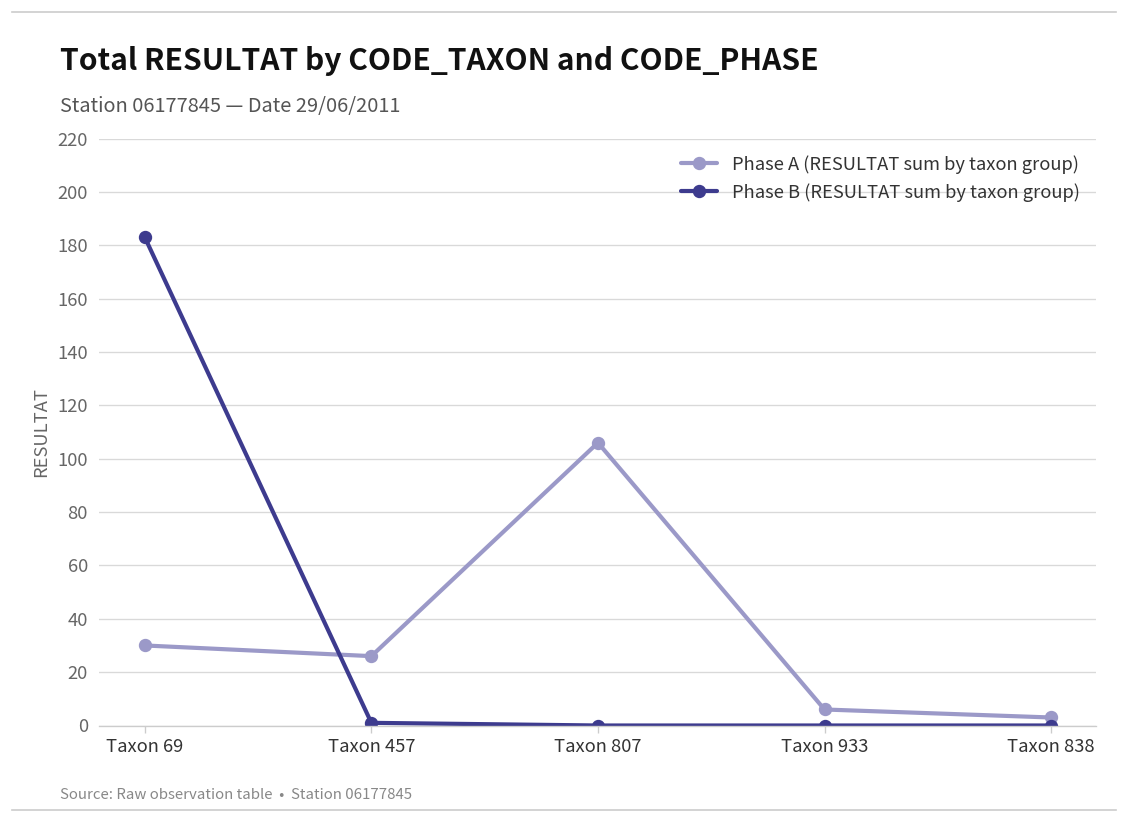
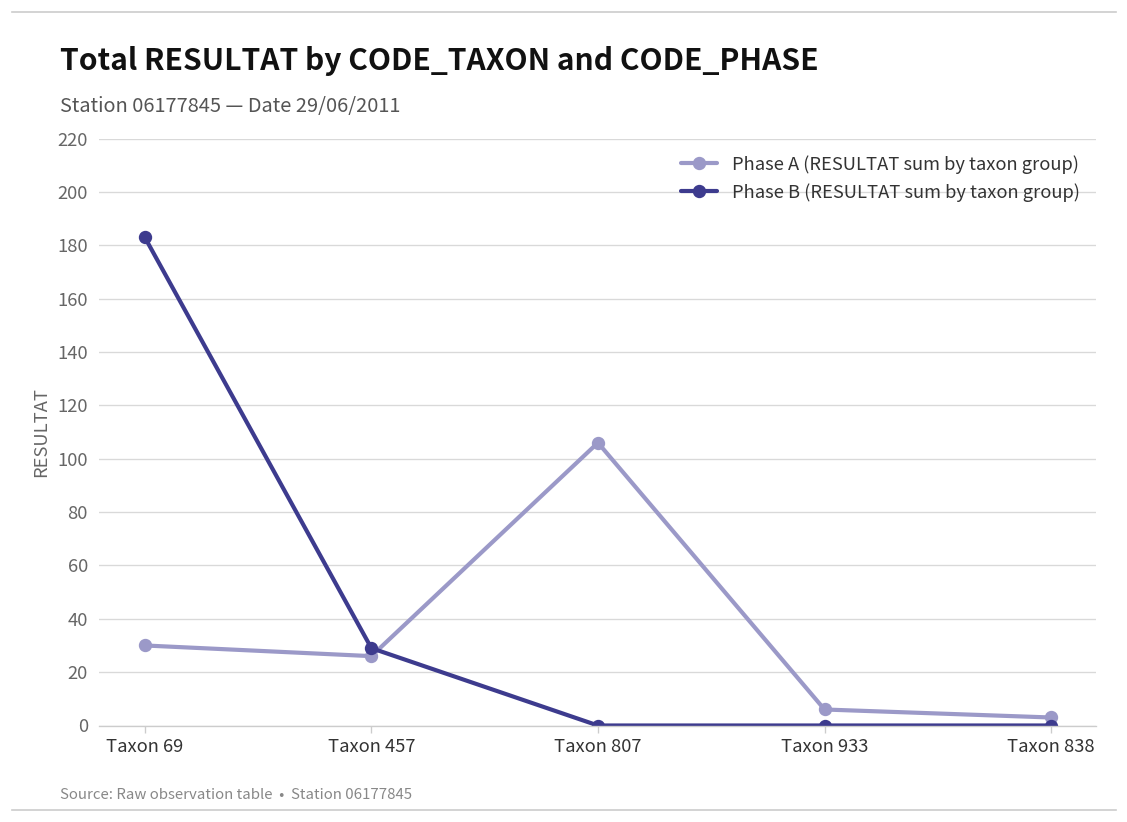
Phase B (RESULTAT sum by taxon group), Taxon 457: 1 -> 29
